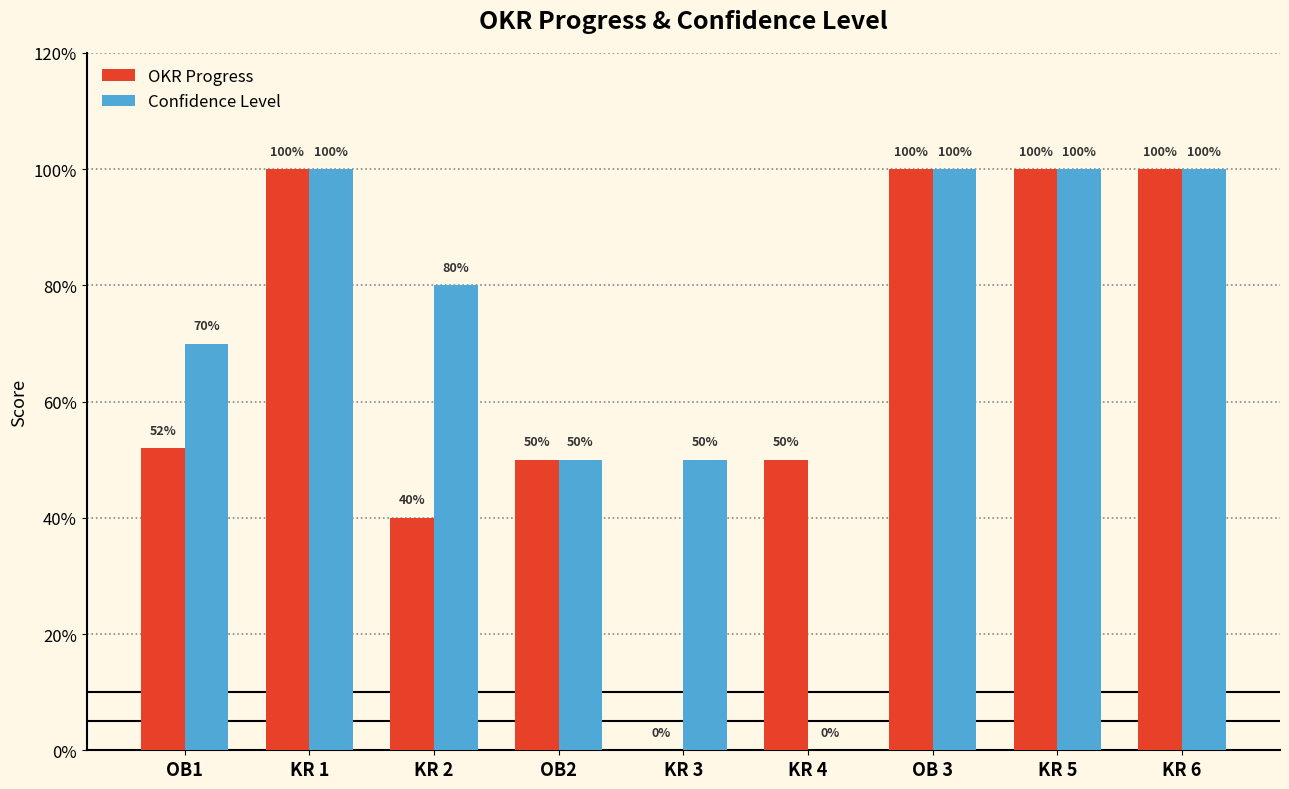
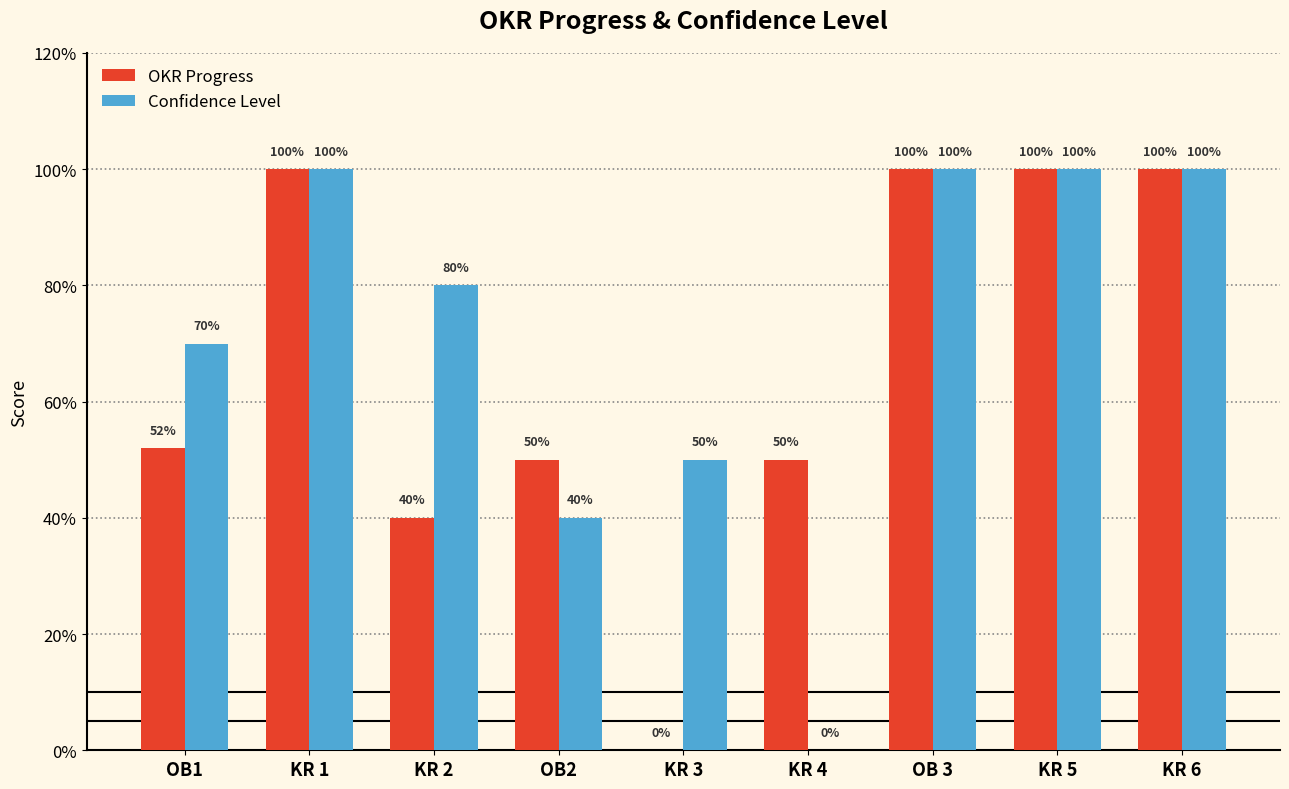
Confidence Level, OB2: 50% -> 40%
